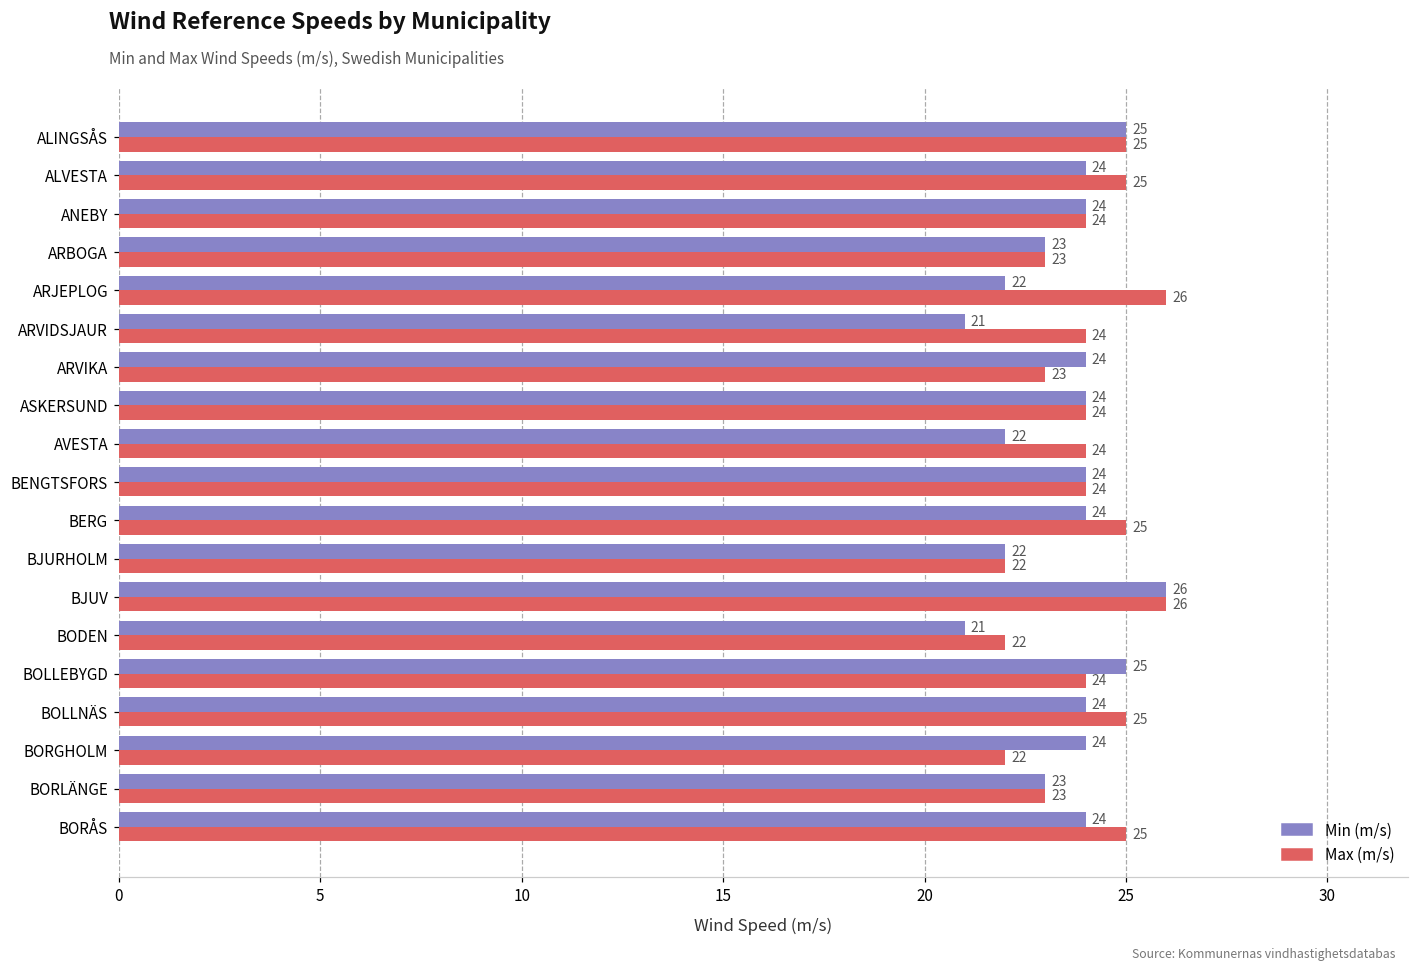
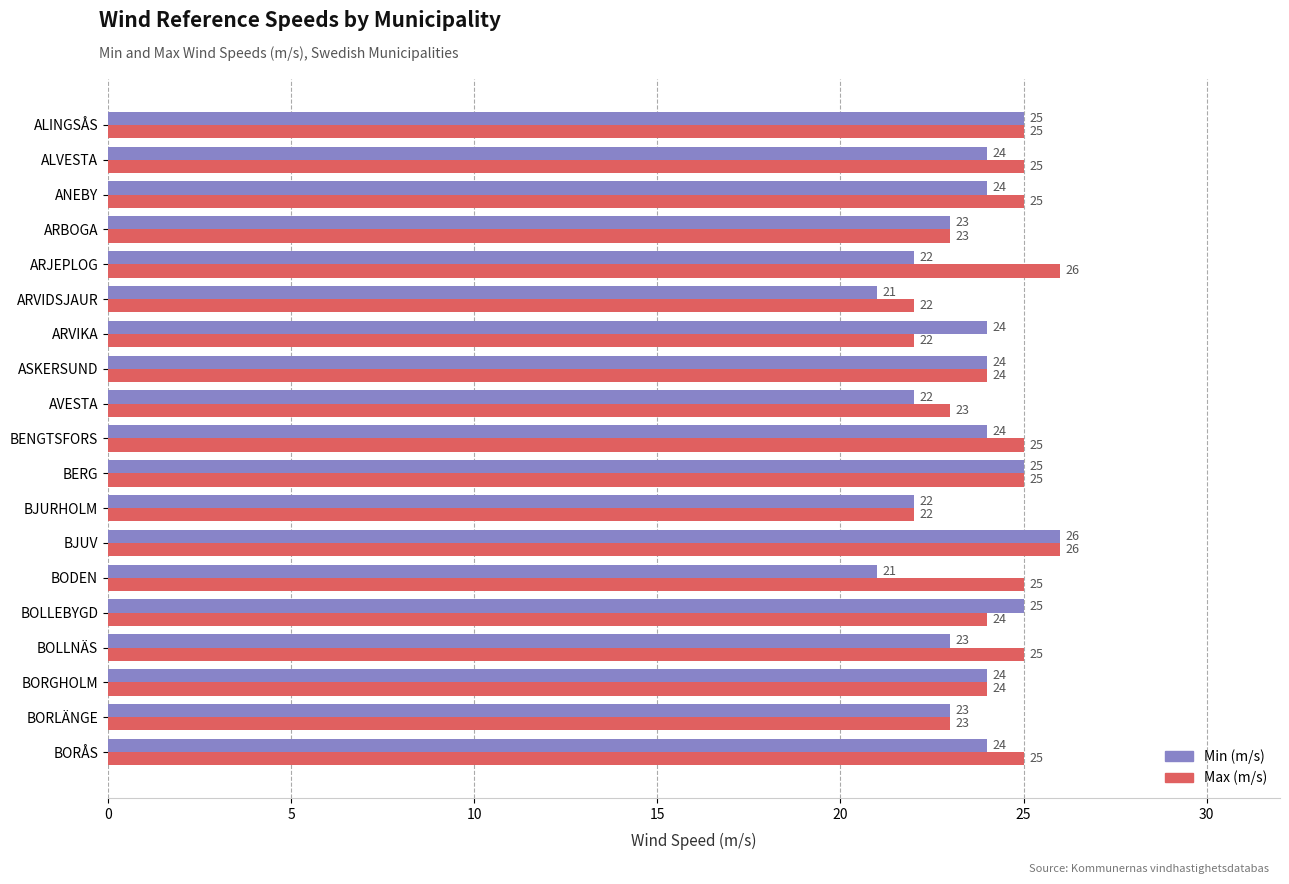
Max (m/s), ANEBY: 24 -> 25
Max (m/s), ARVIDSJAUR: 24 -> 22
Max (m/s), ARVIKA: 23 -> 22
Max (m/s), AVESTA: 24 -> 23
Max (m/s), BENGTSFORS: 24 -> 25
Min (m/s), BERG: 24 -> 25
Max (m/s), BODEN: 22 -> 25
Min (m/s), BOLLNÄS: 24 -> 23
Max (m/s), BORGHOLM: 22 -> 24
